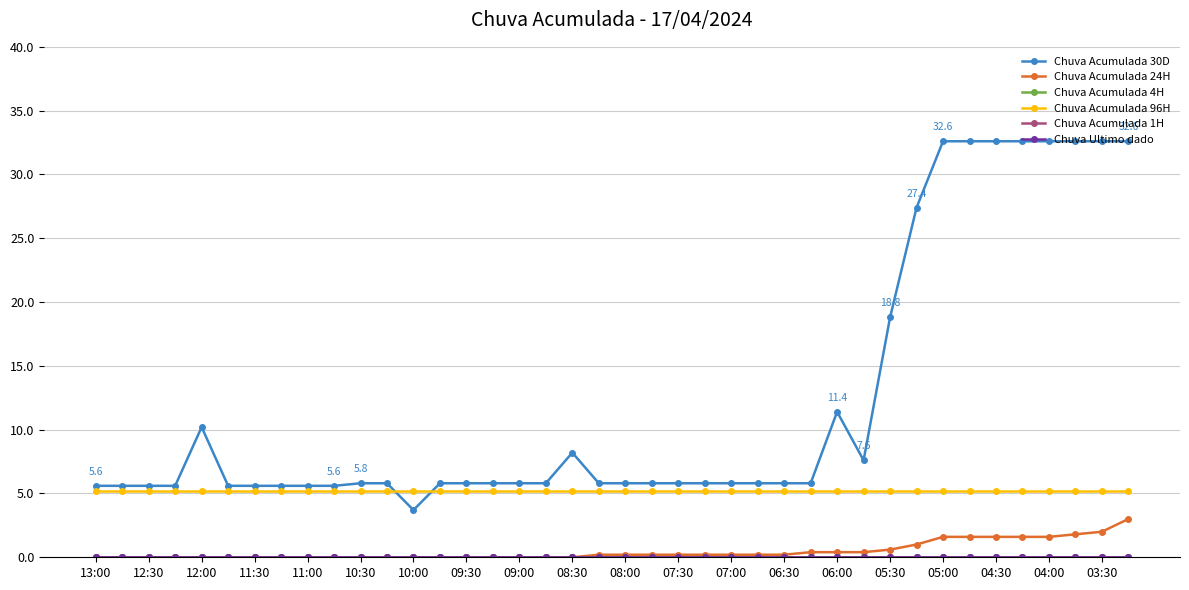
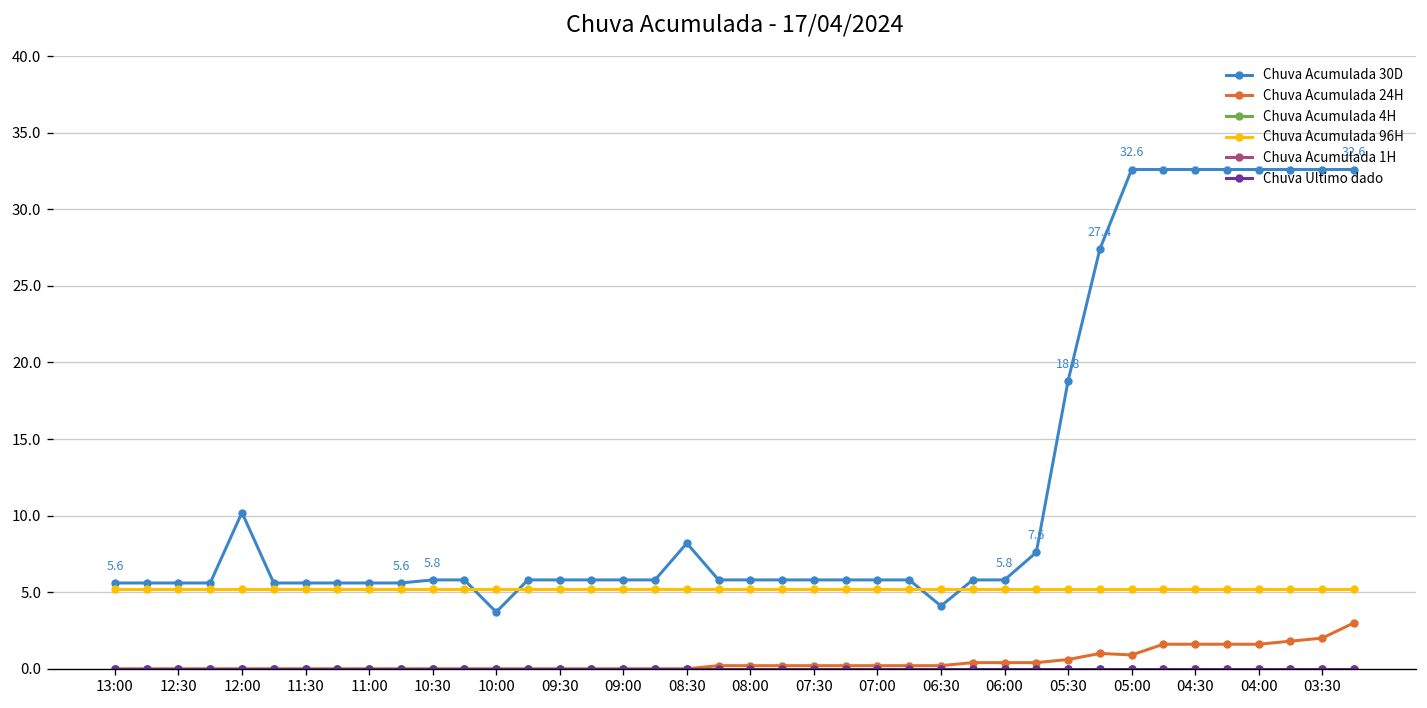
Chuva Acumulada 30D, 06:30: 5.8 -> 4.1
Chuva Acumulada 30D, 06:00: 11.4 -> 5.8
Chuva Acumulada 24H, 05:00: 1.6 -> 0.9
